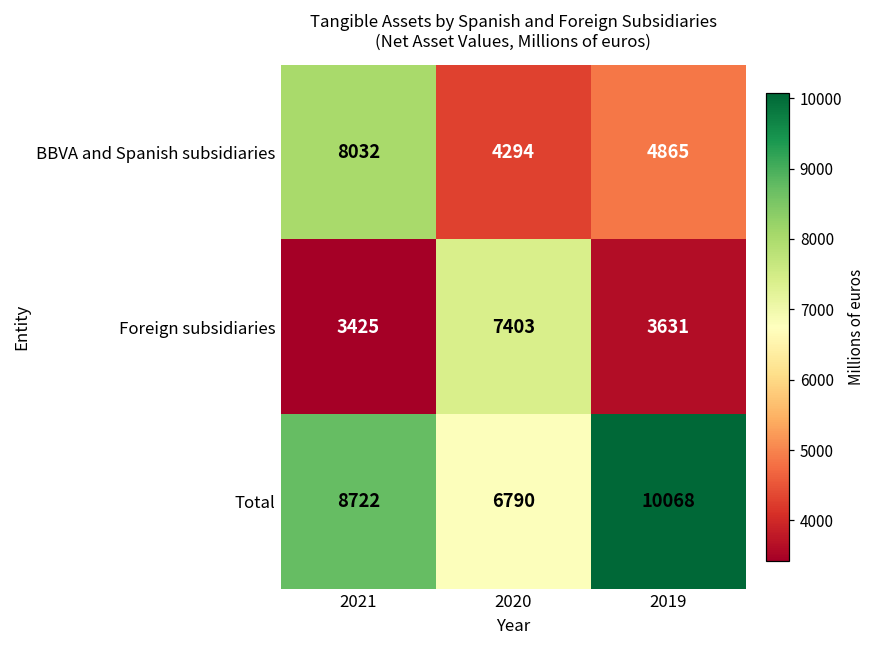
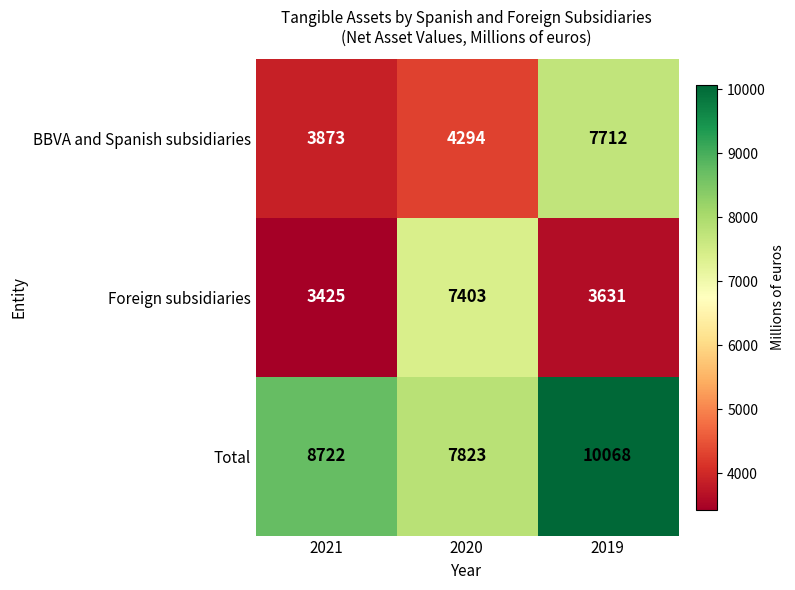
BBVA and Spanish subsidiaries, 2021: 8032 -> 3873
BBVA and Spanish subsidiaries, 2019: 4865 -> 7712
Total, 2020: 6790 -> 7823
